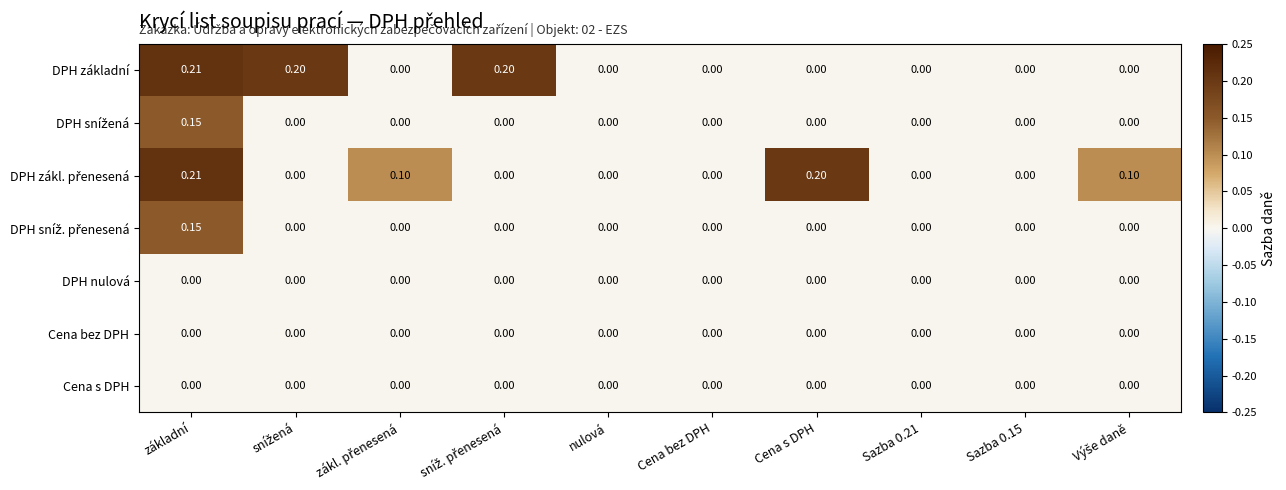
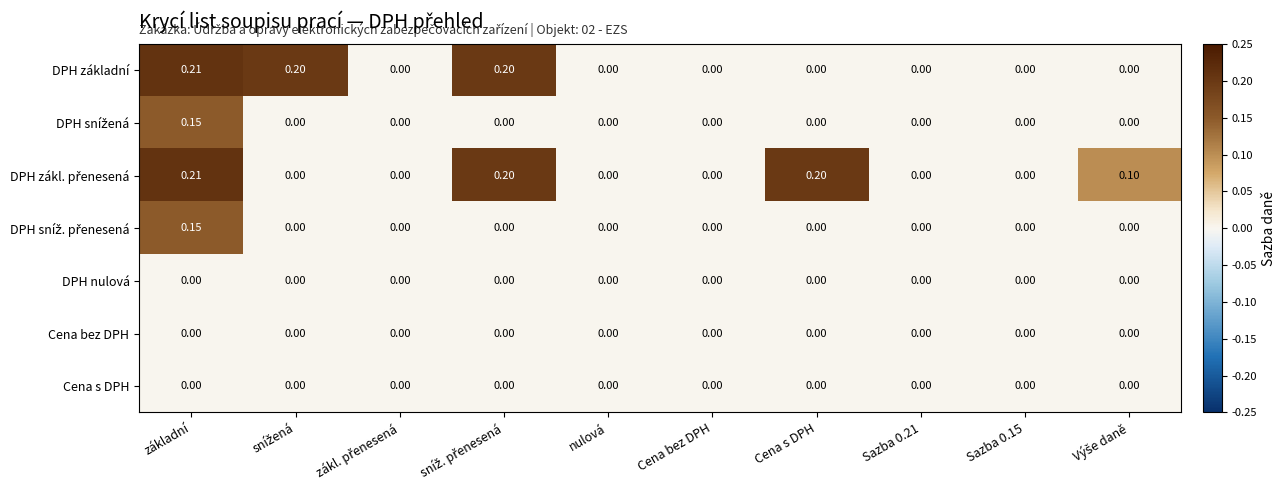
DPH zákl. přenesená, zákl. přenesená: 0.10 -> 0.00
DPH zákl. přenesená, sníž. přenesená: 0.00 -> 0.20
